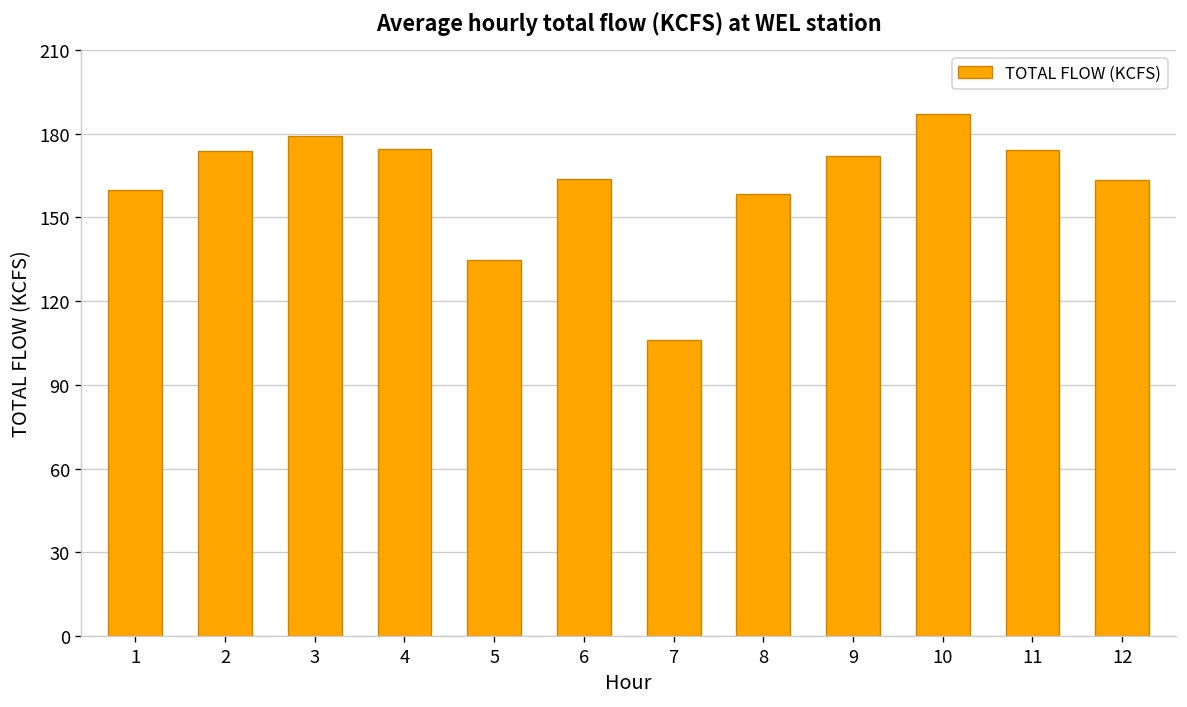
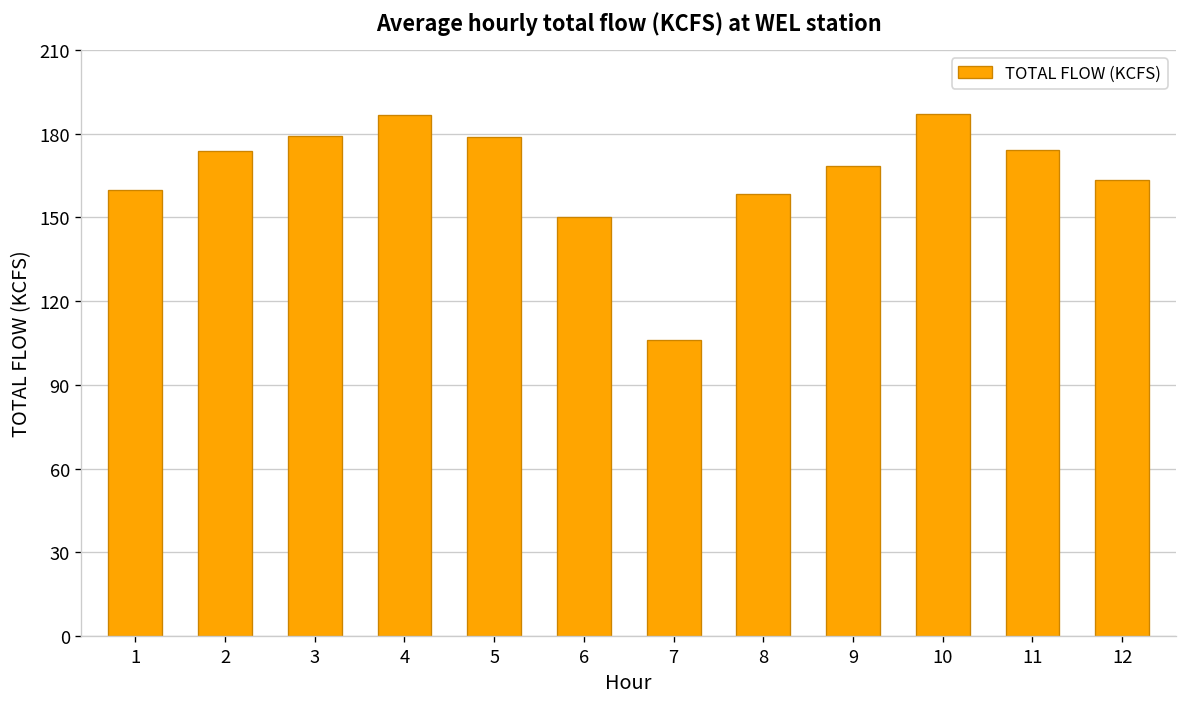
4: 175 -> 187
5: 135 -> 179
6: 164 -> 150
9: 172 -> 168
